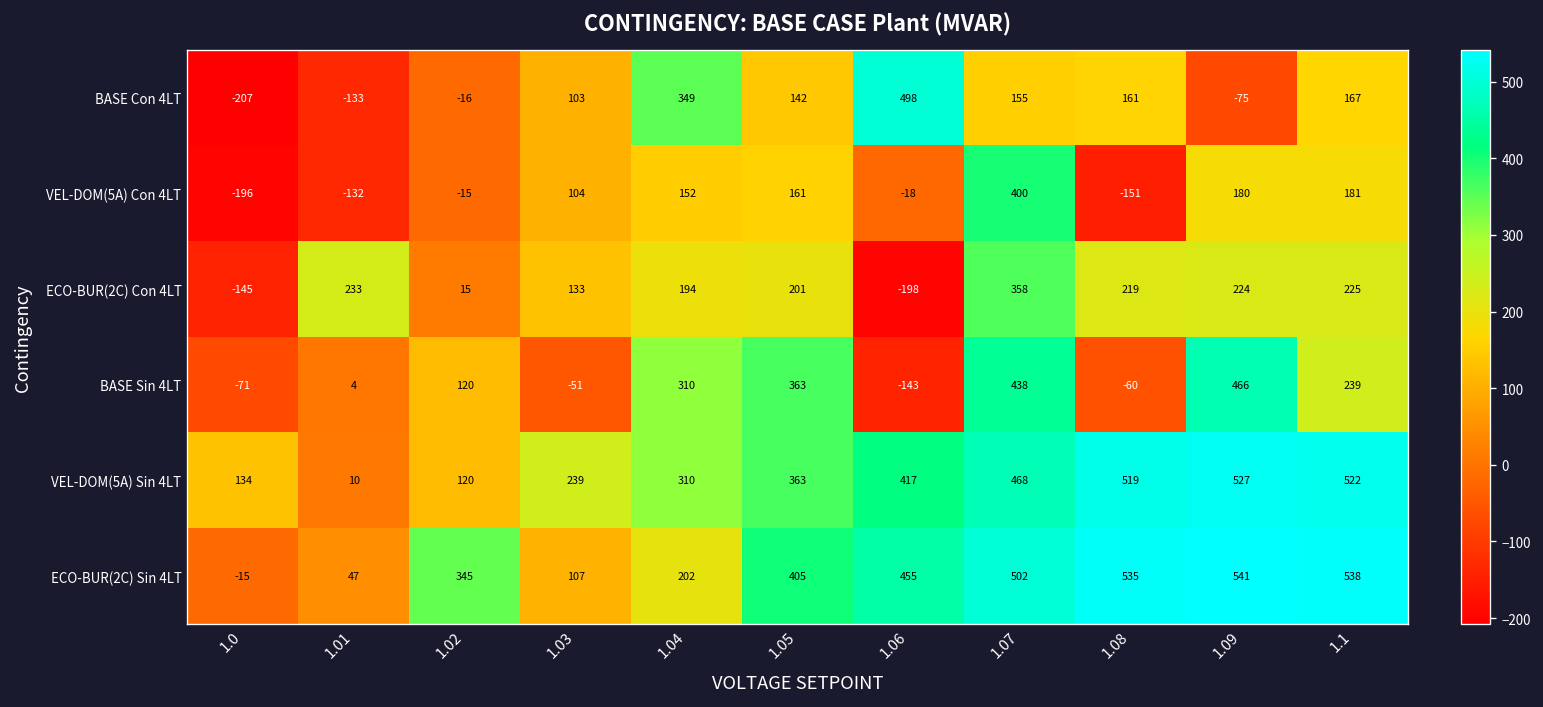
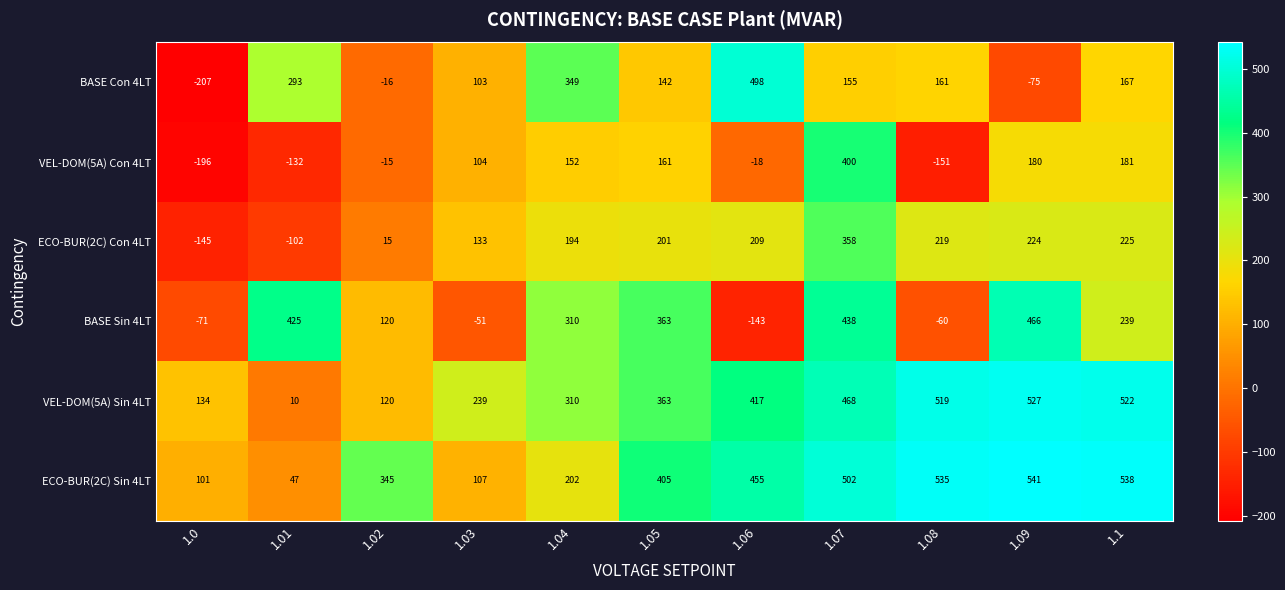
BASE Con 4LT, 1.01: -133 -> 293
ECO-BUR(2C) Con 4LT, 1.01: 233 -> -102
ECO-BUR(2C) Con 4LT, 1.06: -198 -> 209
BASE Sin 4LT, 1.01: 4 -> 425
ECO-BUR(2C) Sin 4LT, 1.0: -15 -> 101
